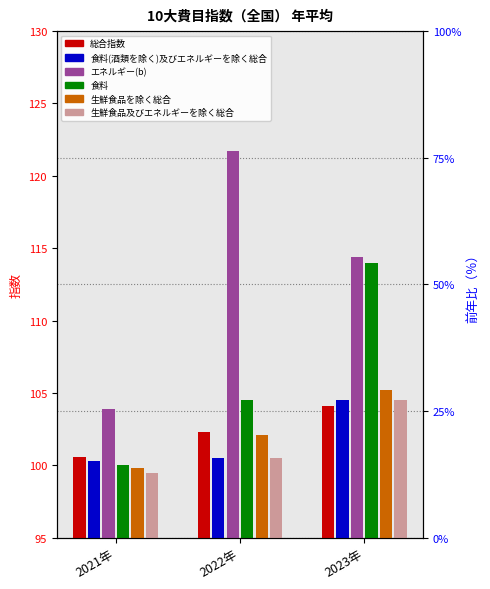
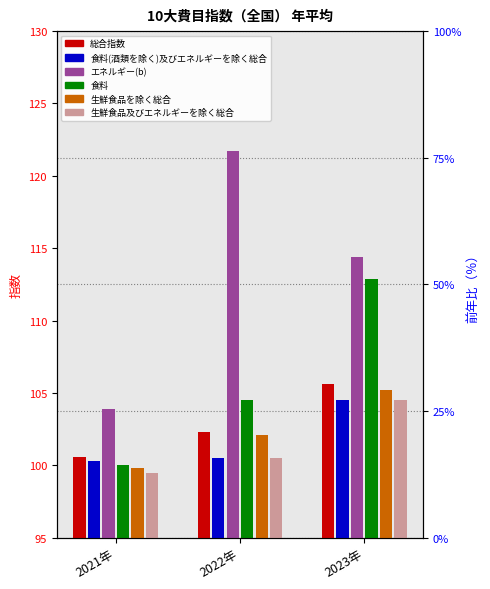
総合指数, 2023年: 104.1 -> 105.6
食料, 2023年: 114.0 -> 112.9
